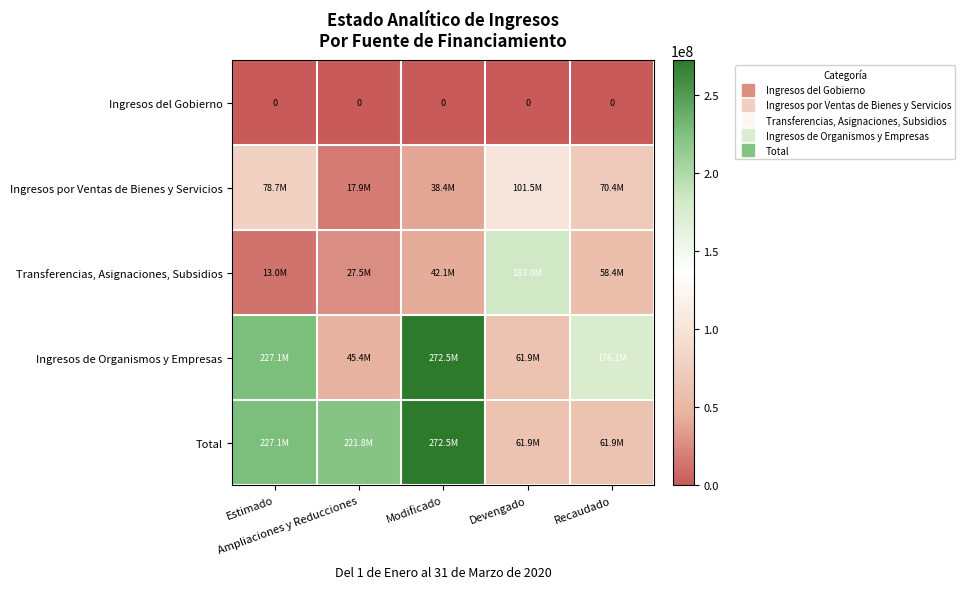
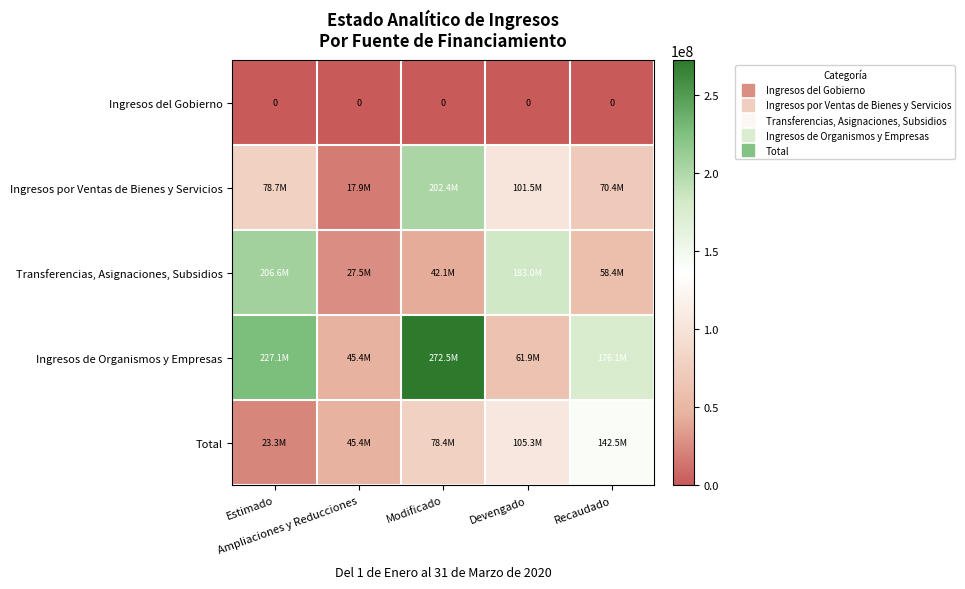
Ingresos por Ventas de Bienes y Servicios, Modificado: 38.4M -> 202.4M
Transferencias, Asignaciones, Subsidios, Estimado: 13.0M -> 206.6M
Total, Estimado: 227.1M -> 23.3M
Total, Ampliaciones y Reducciones: 221.8M -> 45.4M
Total, Modificado: 272.5M -> 78.4M
Total, Devengado: 61.9M -> 105.3M
Total, Recaudado: 61.9M -> 142.5M
